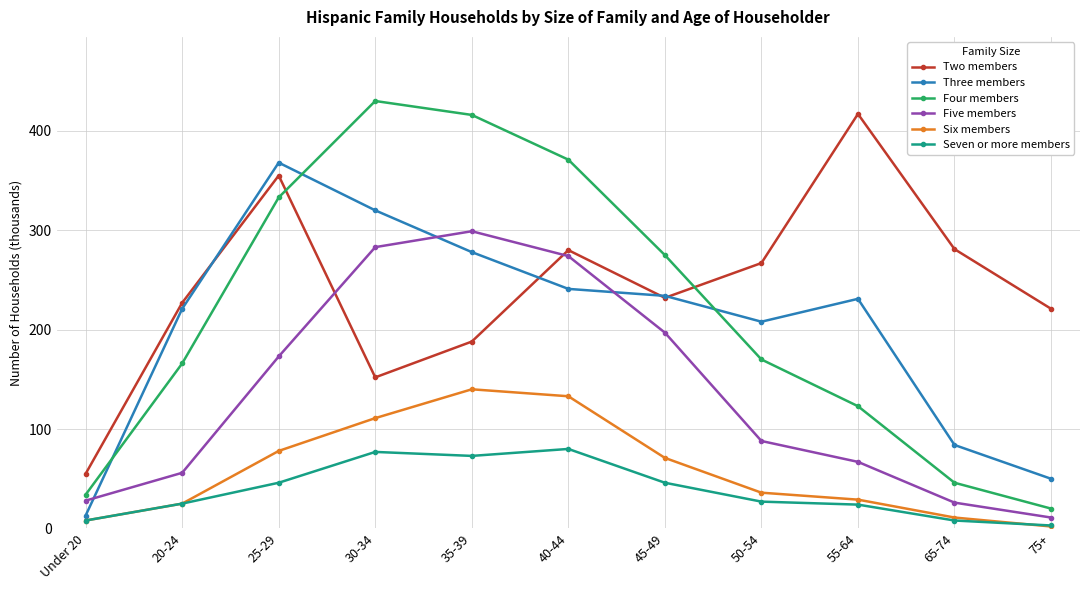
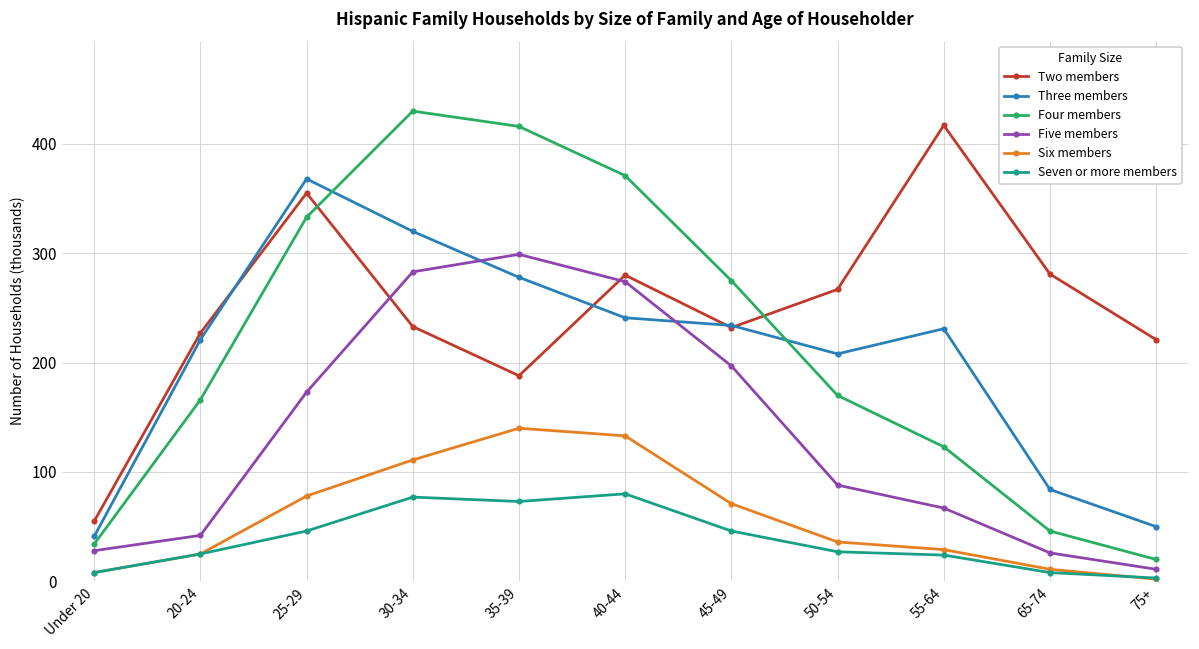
Three members, Under 20: 10 -> 40
Five members, 20-24: 60 -> 40
Two members, 30-34: 150 -> 230
